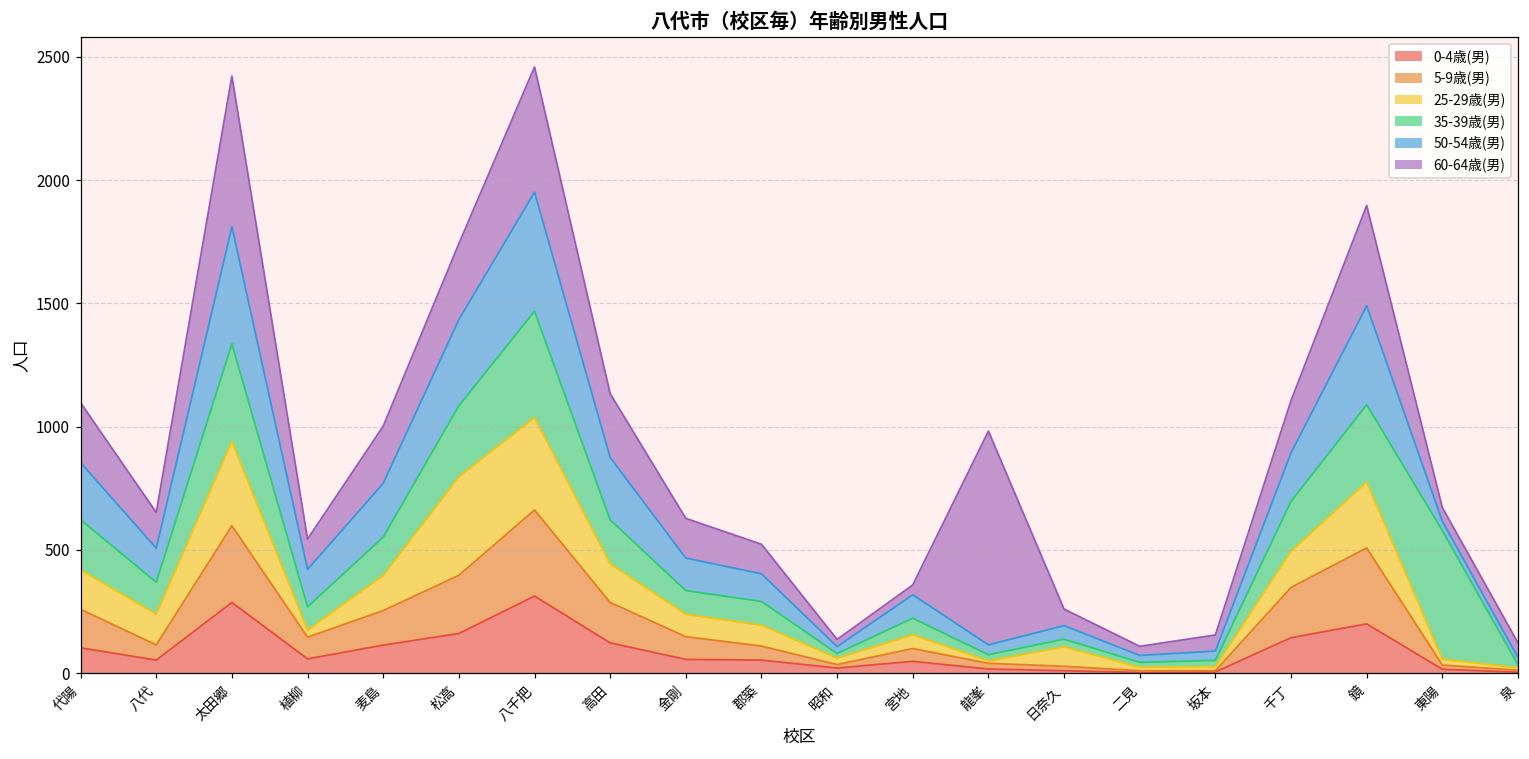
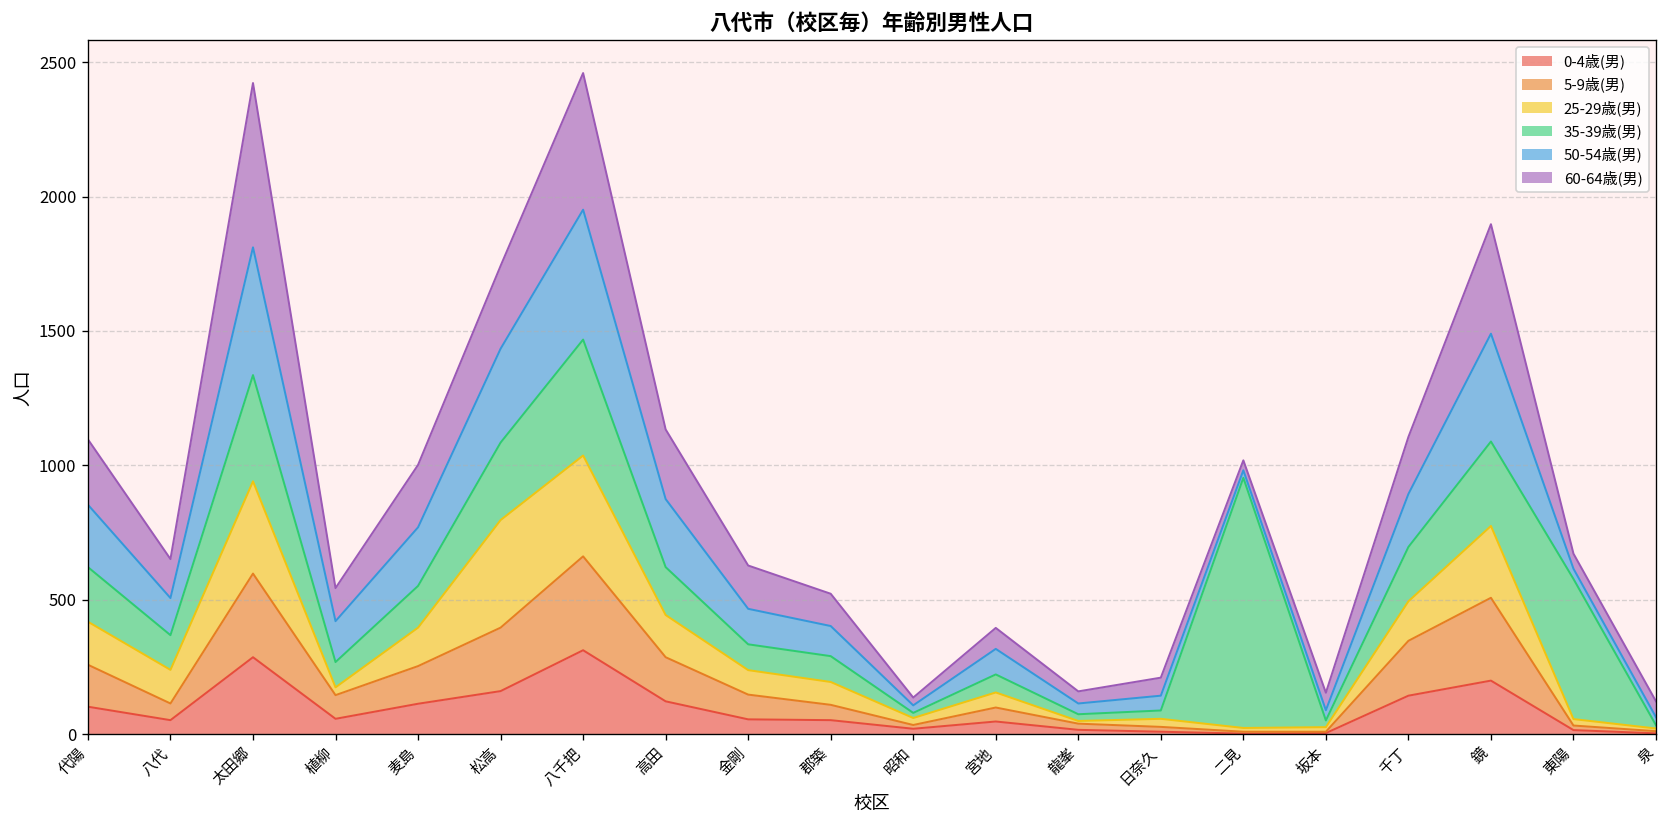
60-64歳(男), 宮地: 40 -> 80
60-64歳(男), 龍峯: 870 -> 50
25-29歳(男), 日奈久: 80 -> 30
35-39歳(男), 二見: 20 -> 930
